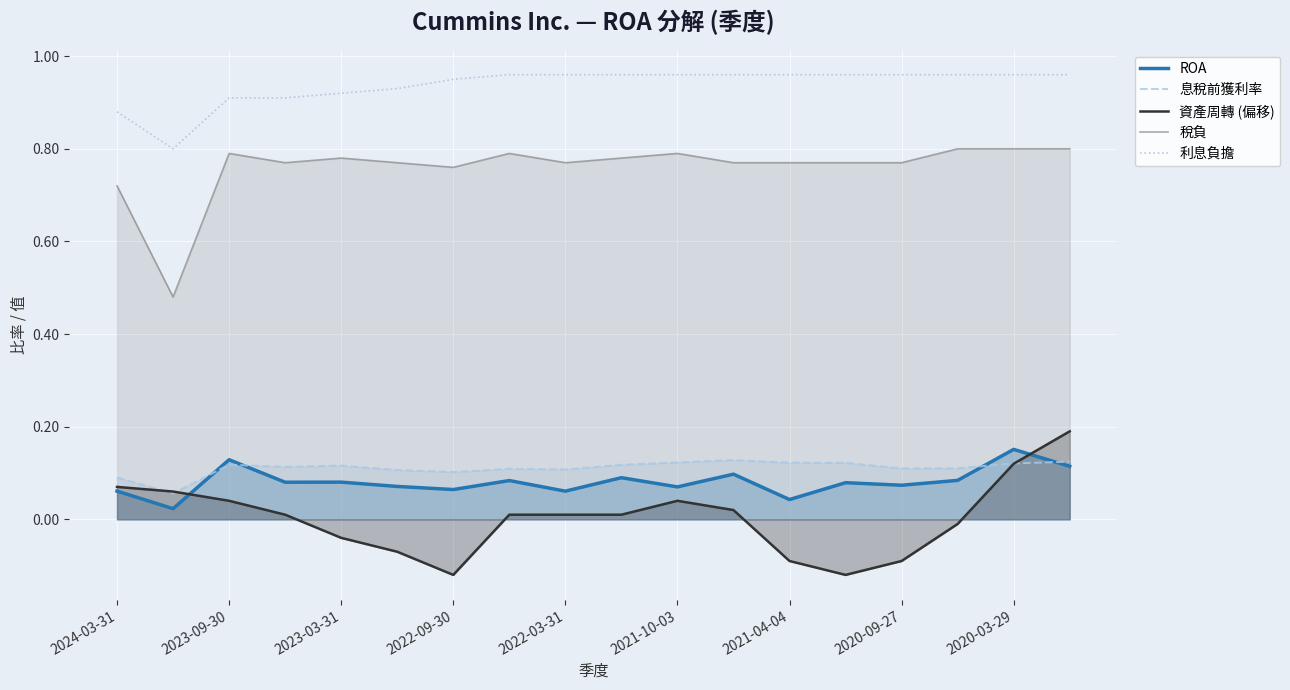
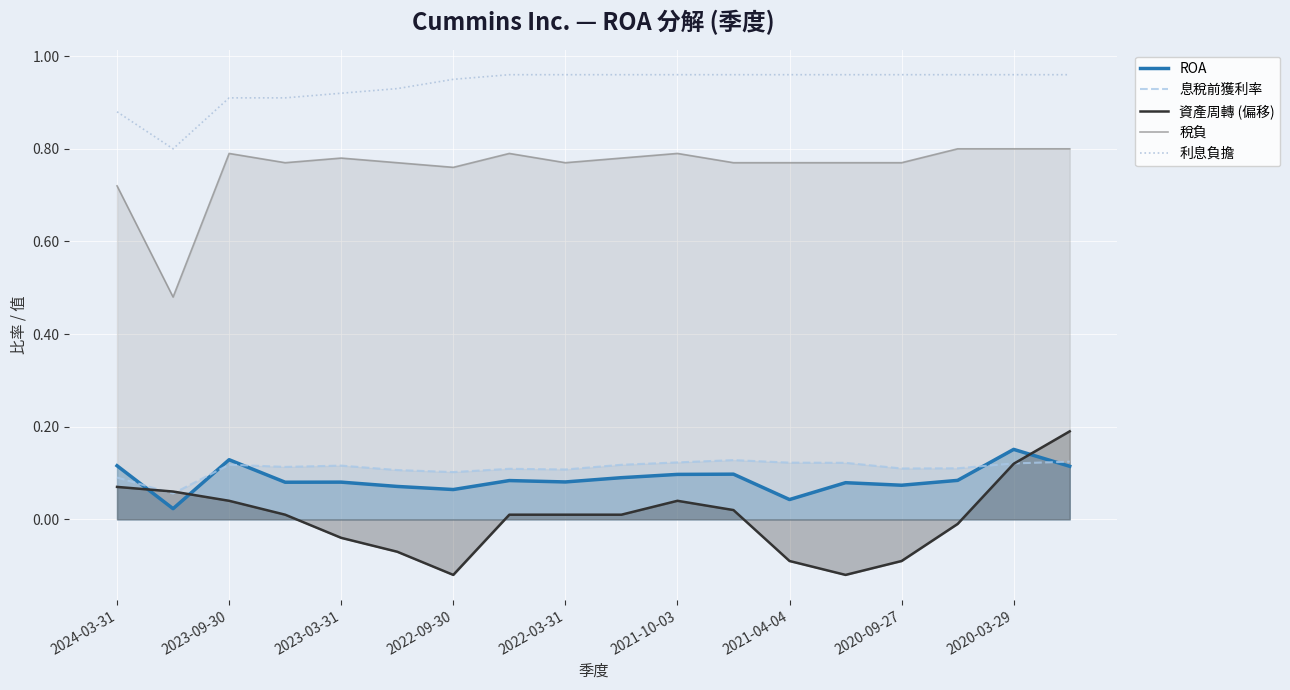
ROA, 2024-03-31: 0.06 -> 0.12
ROA, 2022-03-31: 0.06 -> 0.08
ROA, 2021-10-03: 0.07 -> 0.10
